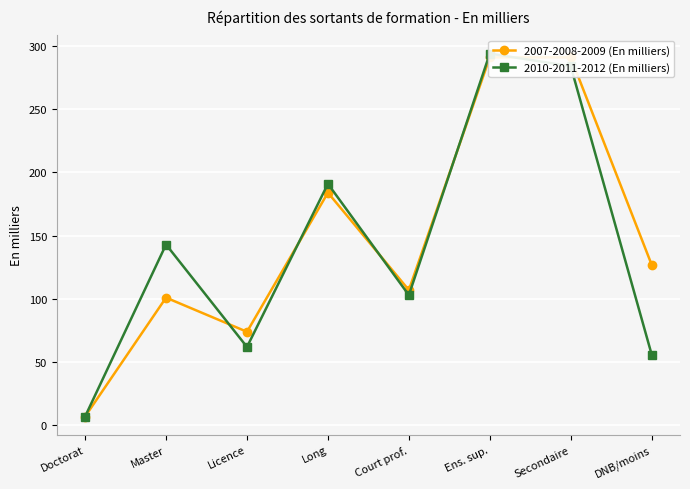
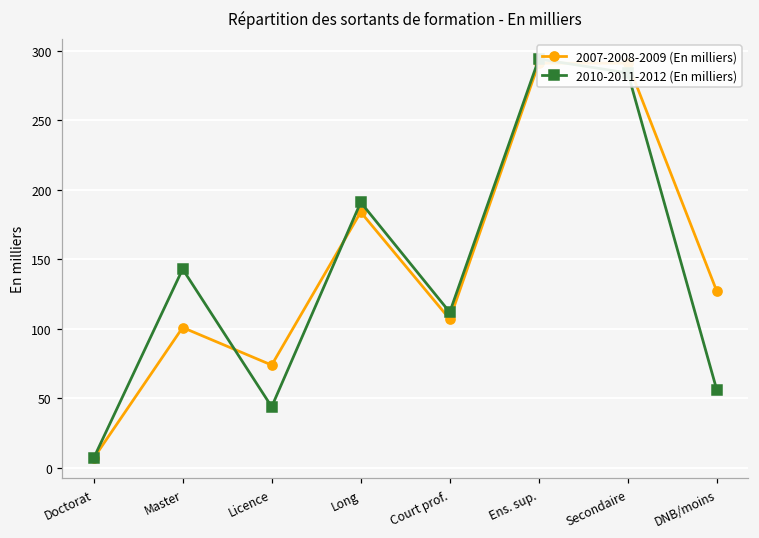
2010-2011-2012 (En milliers), Licence: 62 -> 44
2010-2011-2012 (En milliers), Court prof.: 103 -> 112
